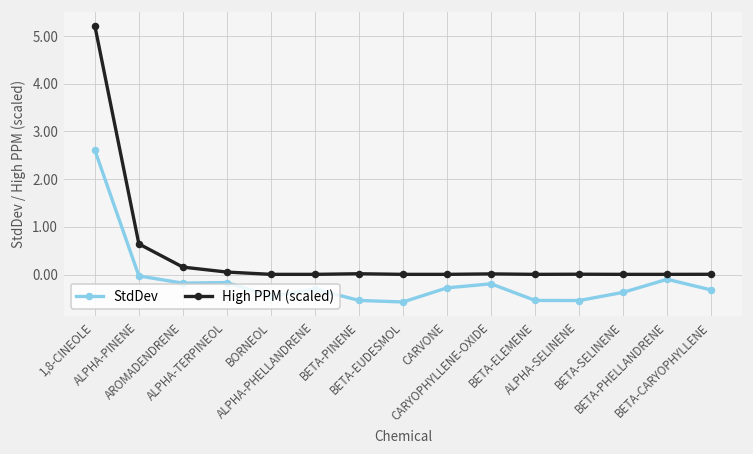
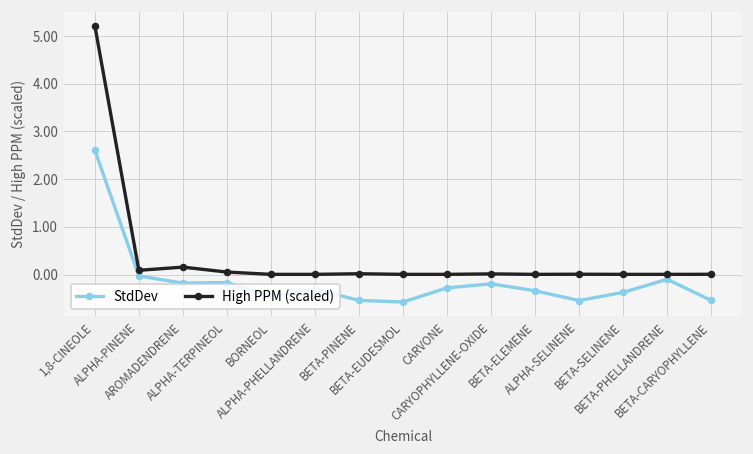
High PPM (scaled), ALPHA-PINENE: 0.6 -> 0.1
StdDev, BETA-ELEMENE: -0.5 -> -0.3
StdDev, BETA-CARYOPHYLLENE: -0.3 -> -0.5
